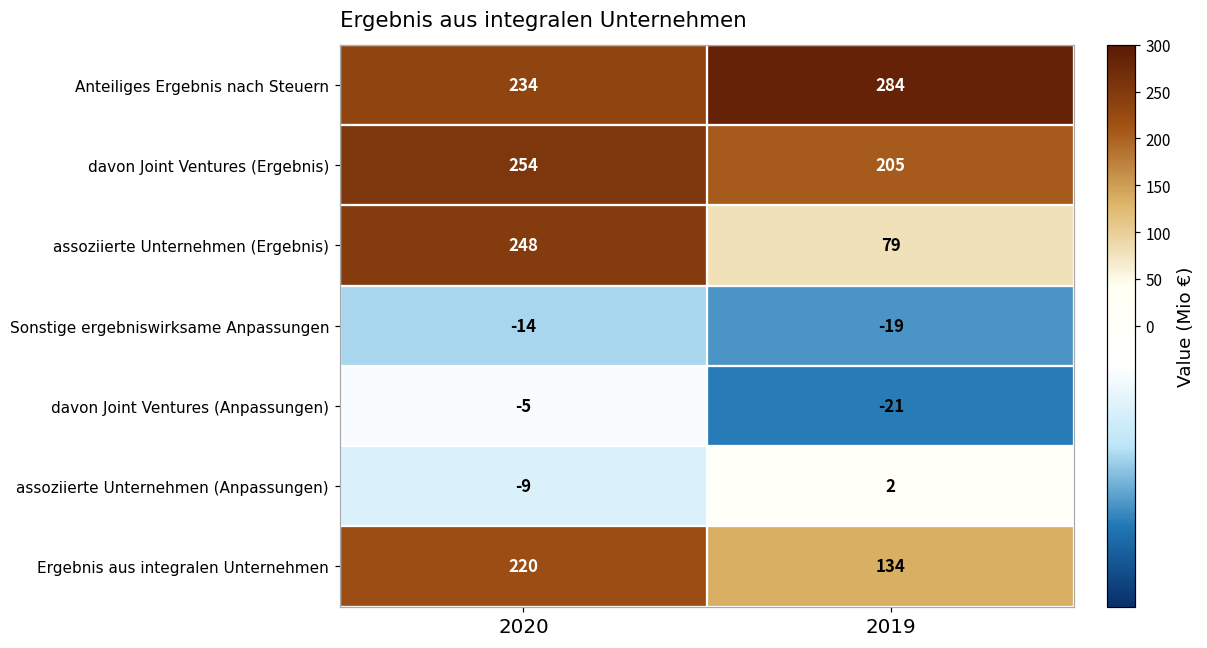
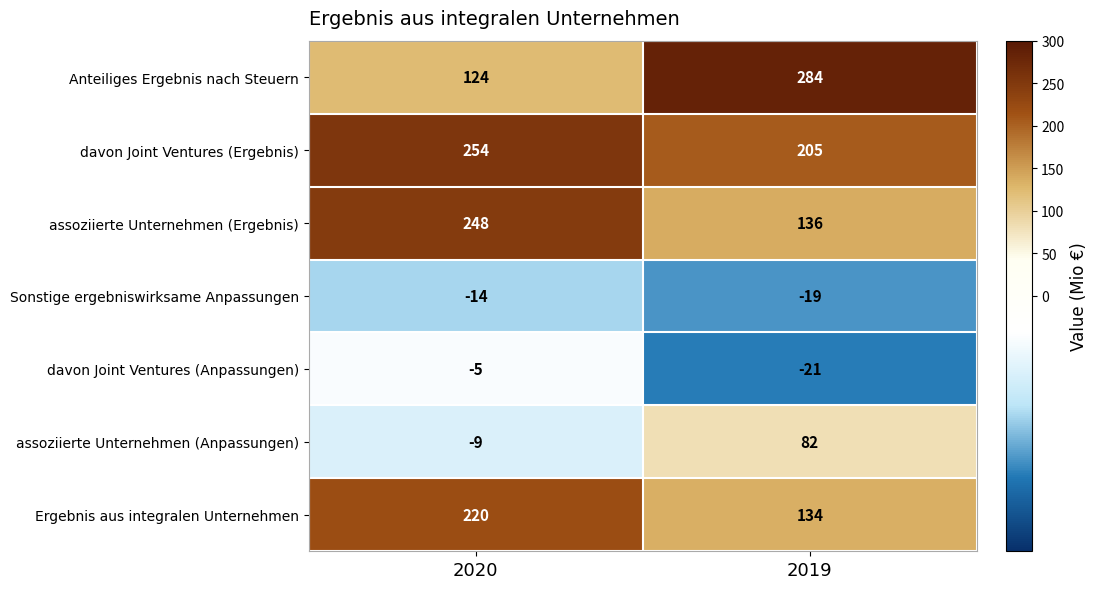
Anteiliges Ergebnis nach Steuern, 2020: 234 -> 124
assoziierte Unternehmen (Ergebnis), 2019: 79 -> 136
assoziierte Unternehmen (Anpassungen), 2019: 2 -> 82
